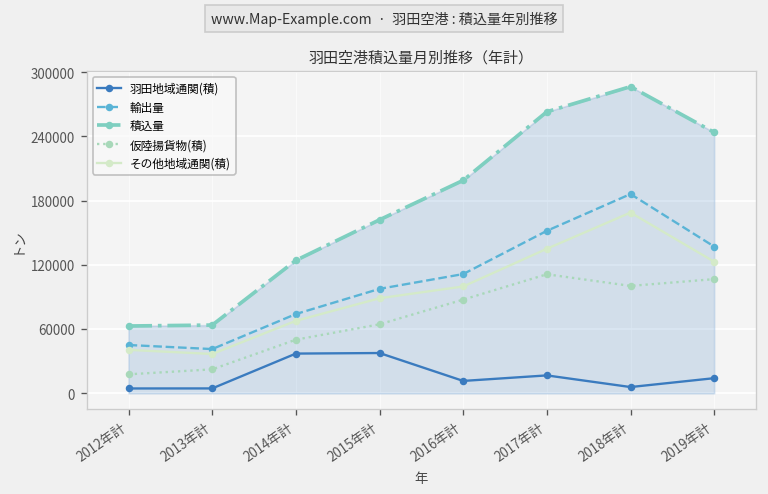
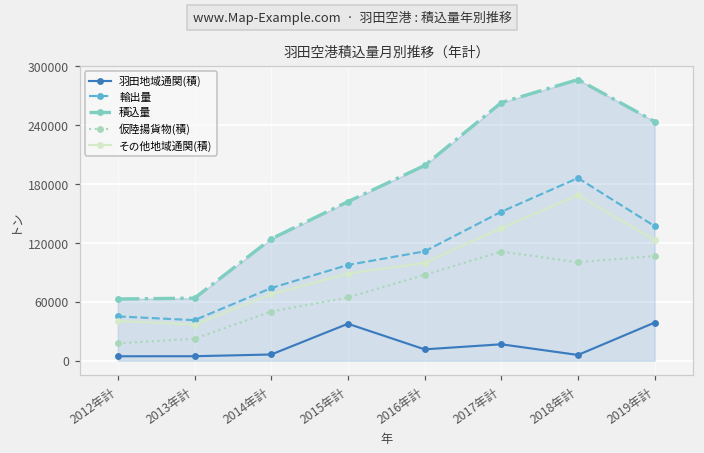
羽田地域通関(積), 2014年計: 40000 -> 10000
羽田地域通関(積), 2019年計: 10000 -> 40000
